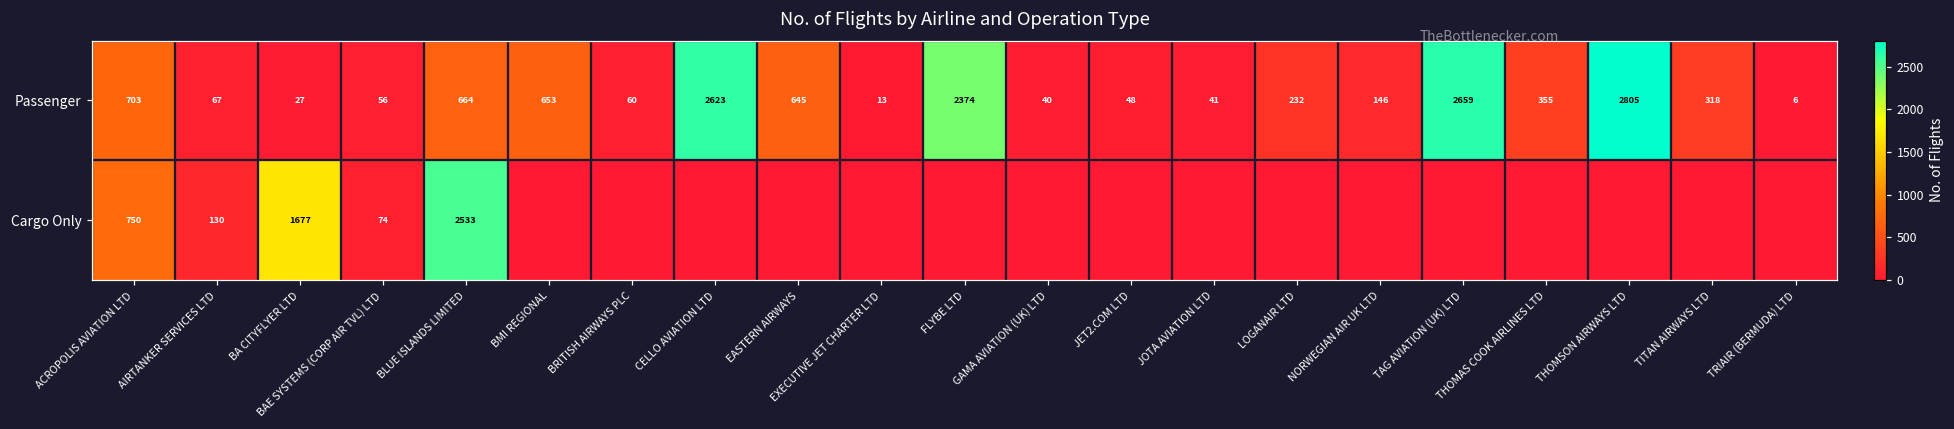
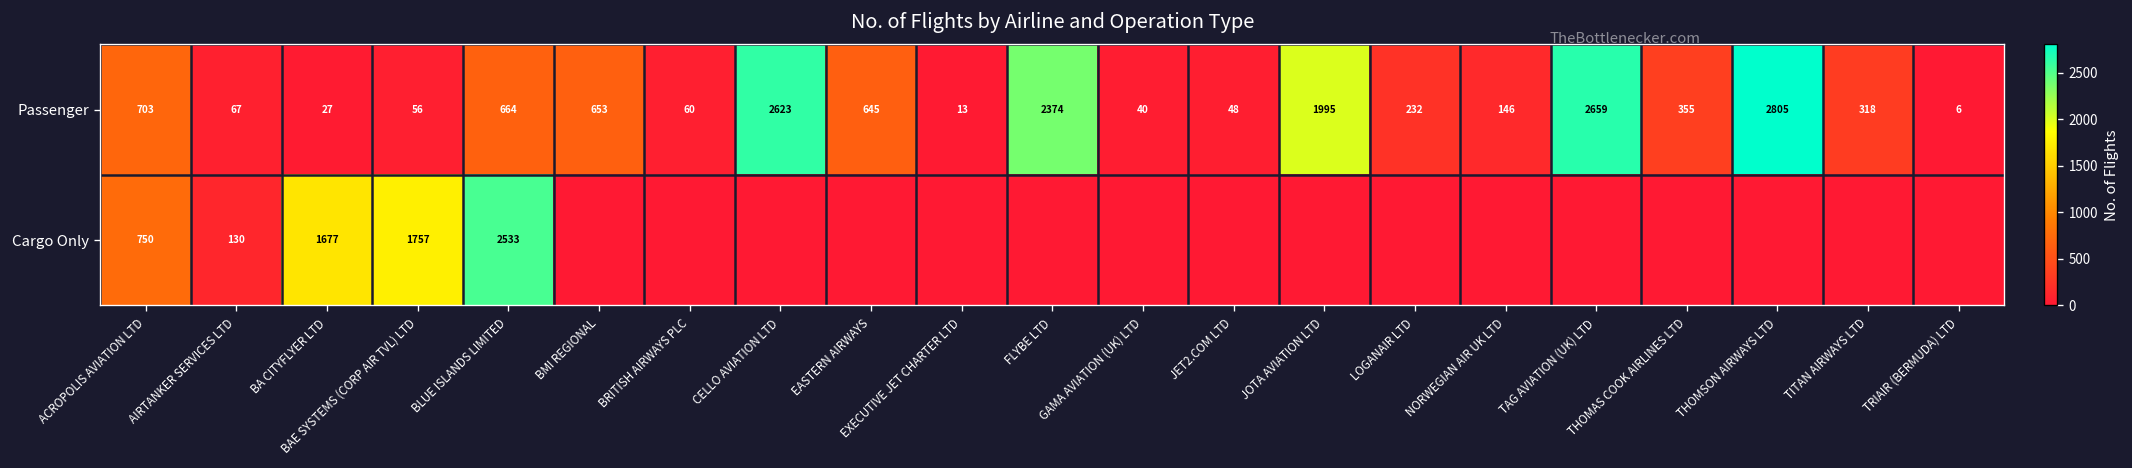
Passenger, JOTA AVIATION LTD: 41 -> 1995
Cargo Only, BAE SYSTEMS (CORP AIR TVL) LTD: 74 -> 1757
